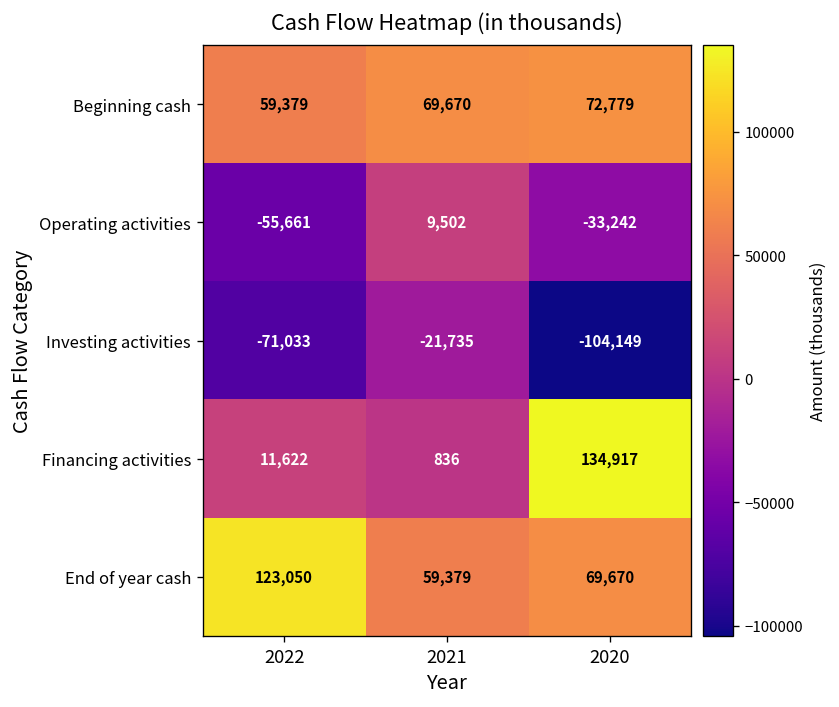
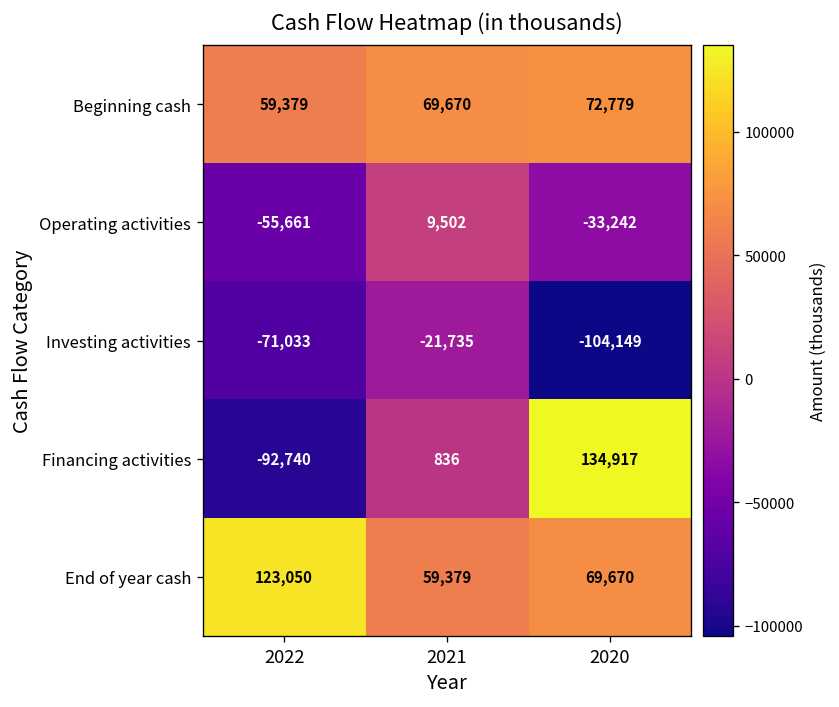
Financing activities, 2022: 11,622 -> -92,740
